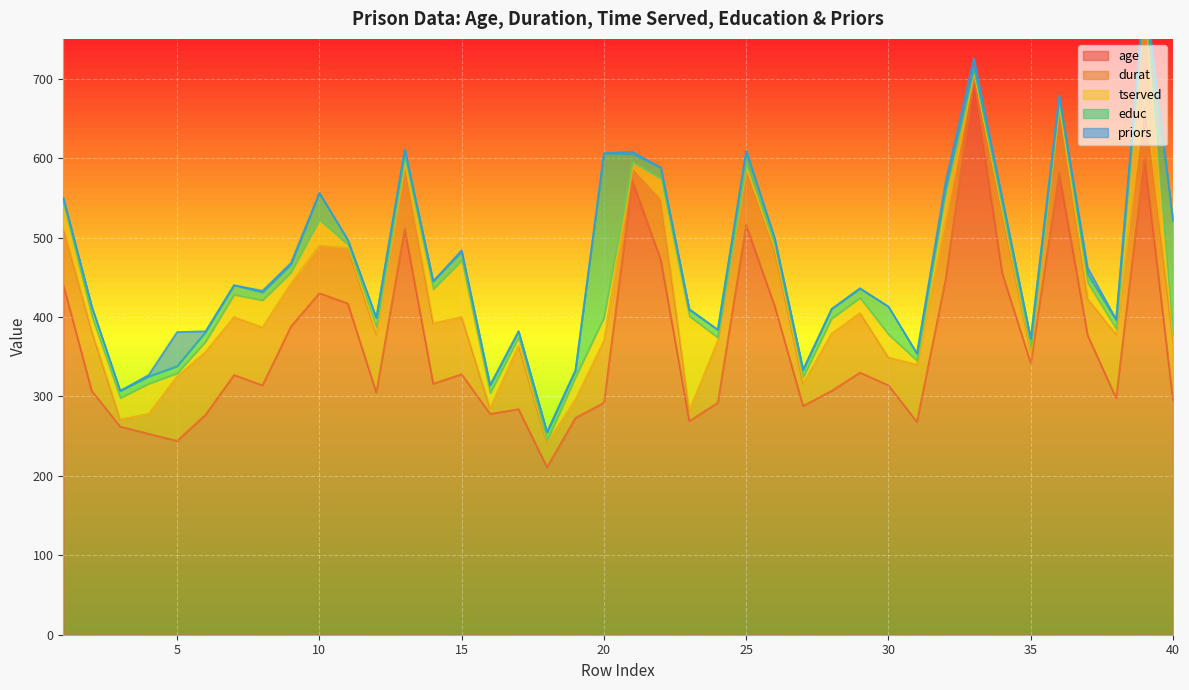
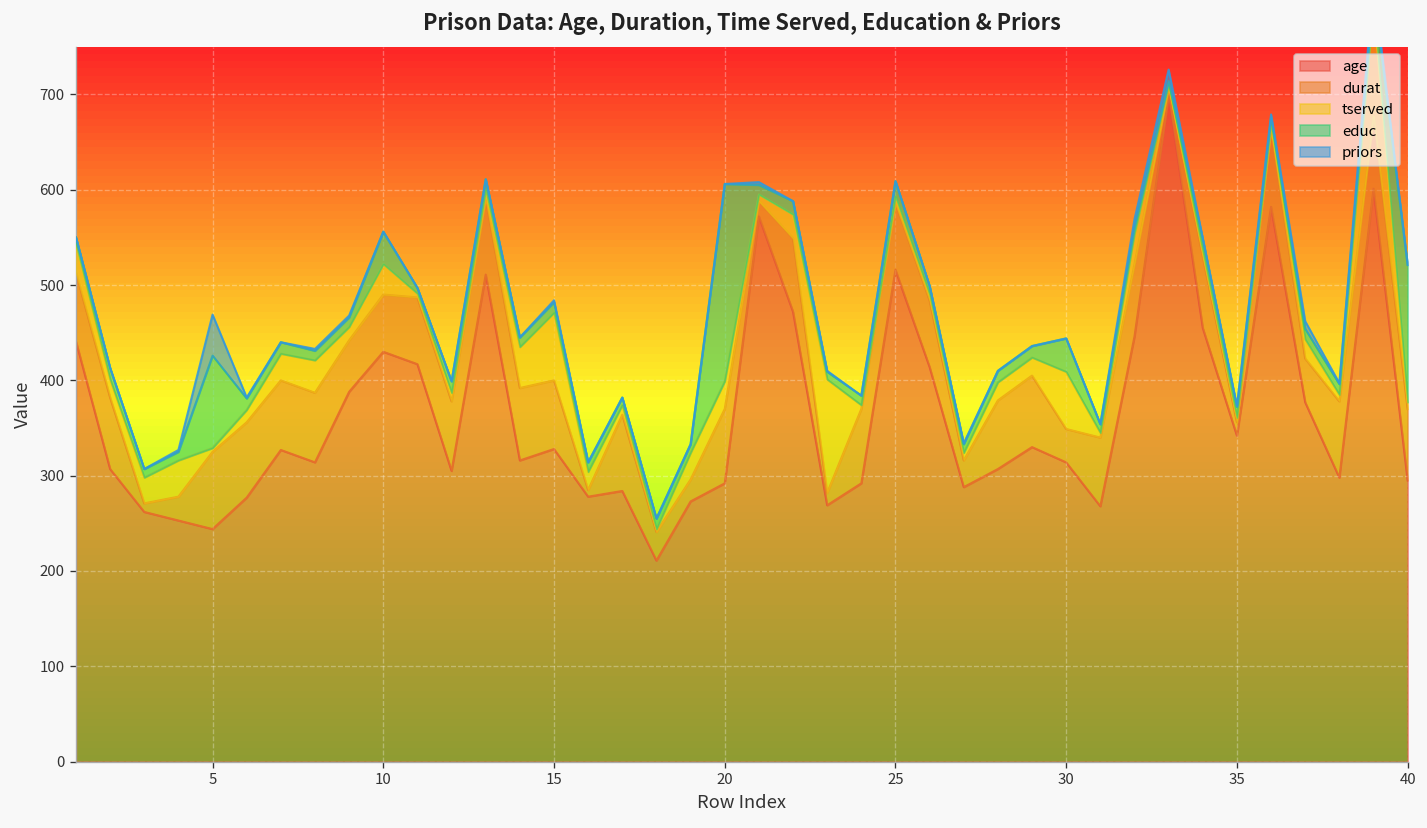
educ, 5: 10 -> 100
tserved, 30: 30 -> 60
